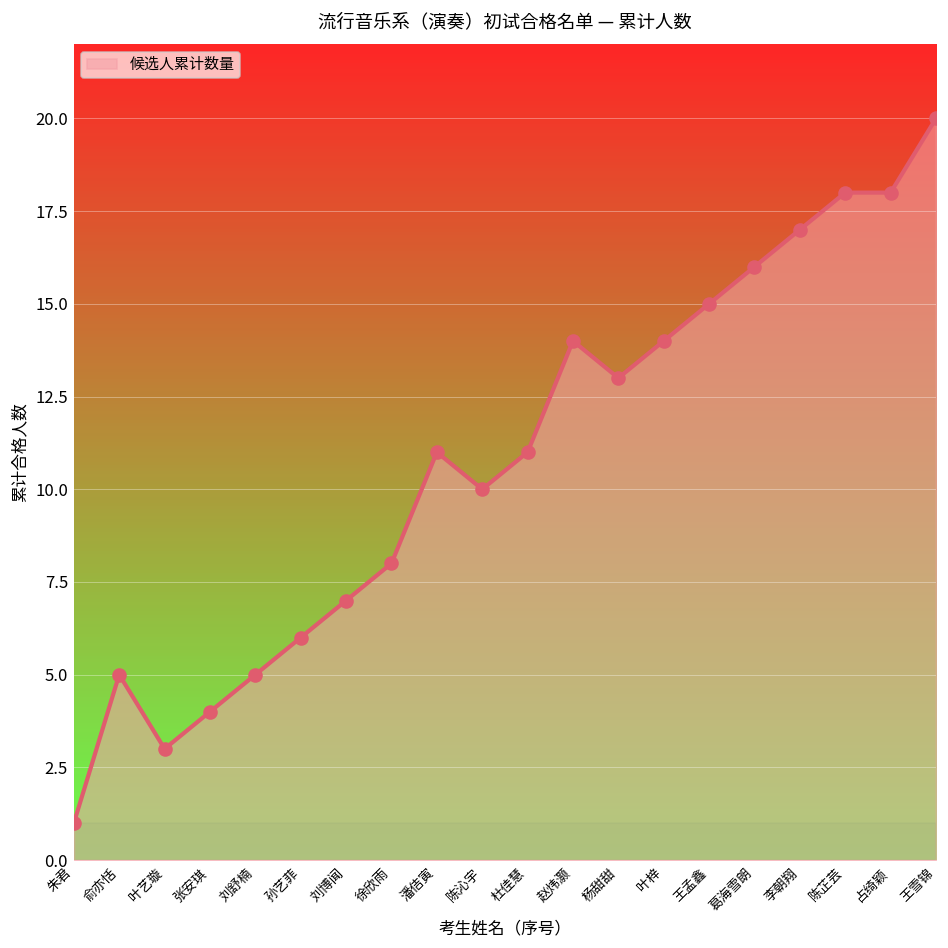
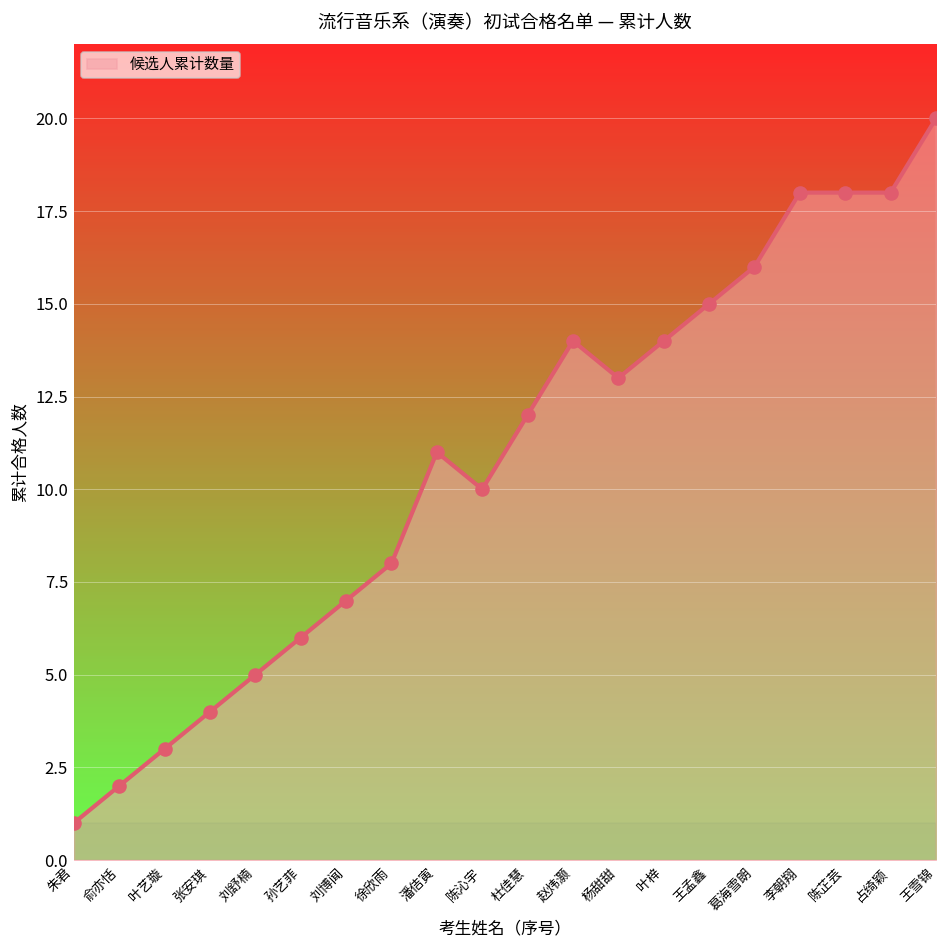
俞亦恬: 5 -> 2
杜佳慧: 11 -> 12
李朝翔: 17 -> 18
